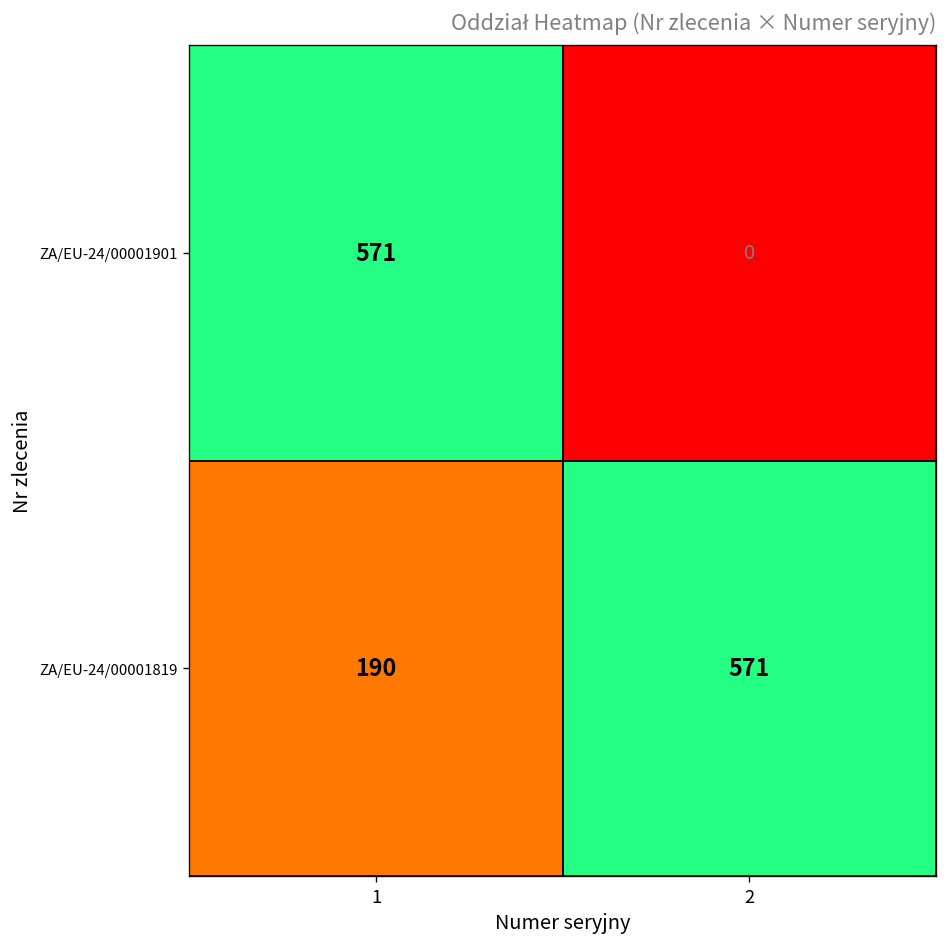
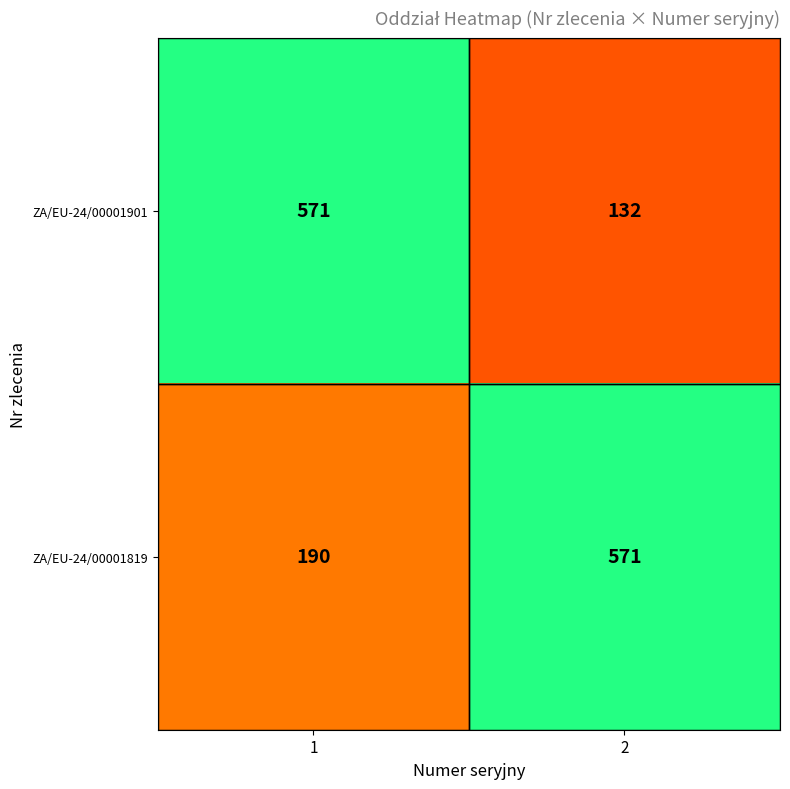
ZA/EU-24/00001901, 2: 0 -> 132
